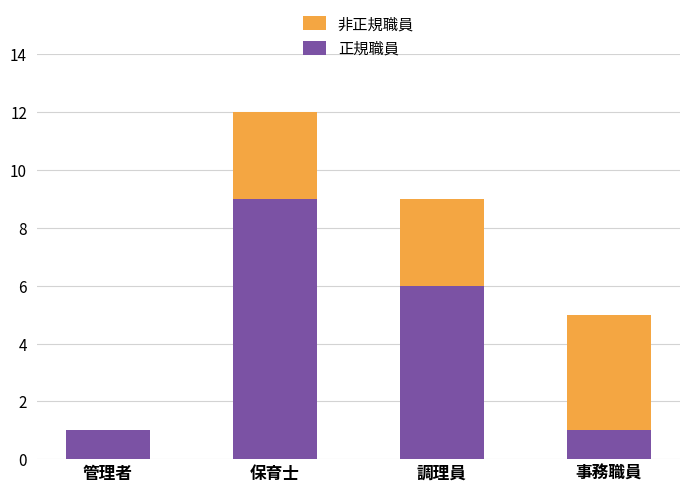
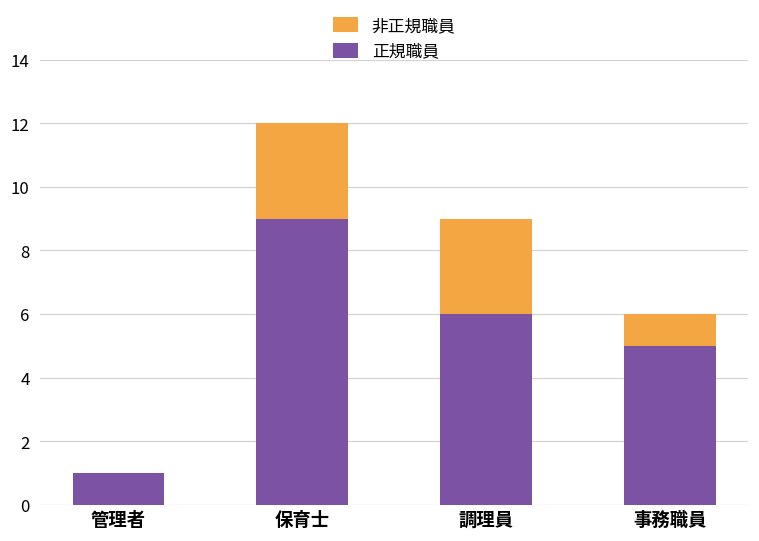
正規職員, 事務職員: 1 -> 5
非正規職員, 事務職員: 4 -> 1
